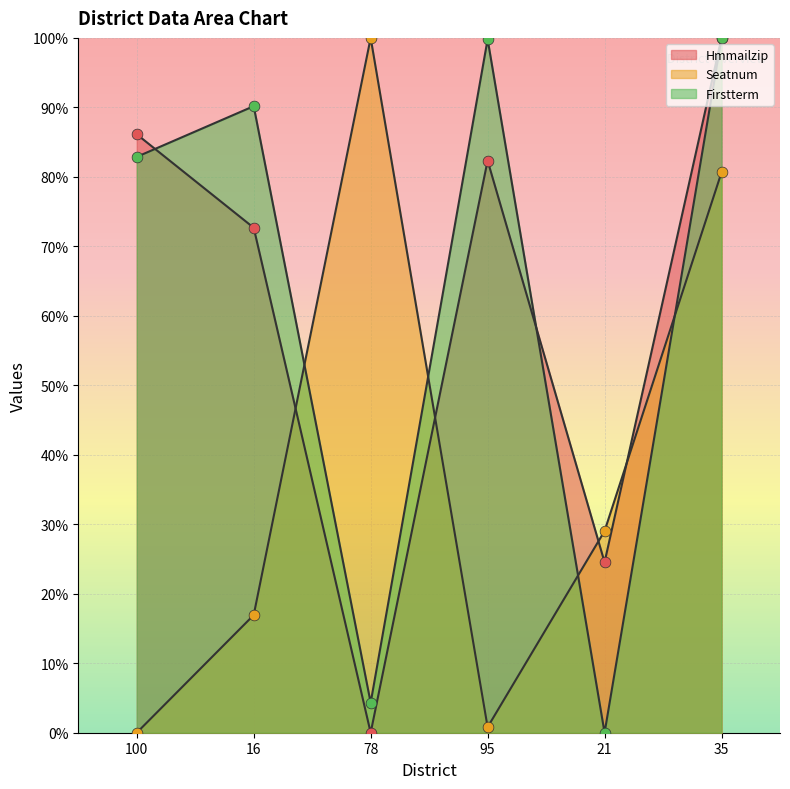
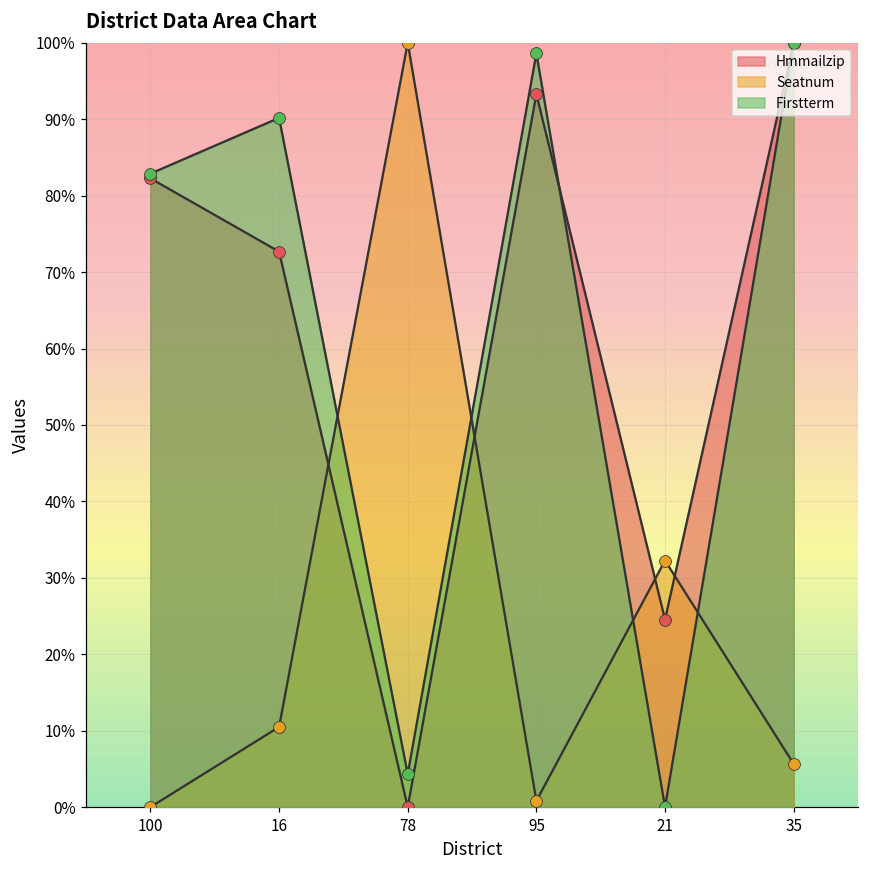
Hmmailzip, 100: 86% -> 82%
Seatnum, 16: 17% -> 10%
Hmmailzip, 95: 82% -> 93%
Firstterm, 95: 100% -> 99%
Seatnum, 21: 29% -> 32%
Seatnum, 35: 81% -> 6%
